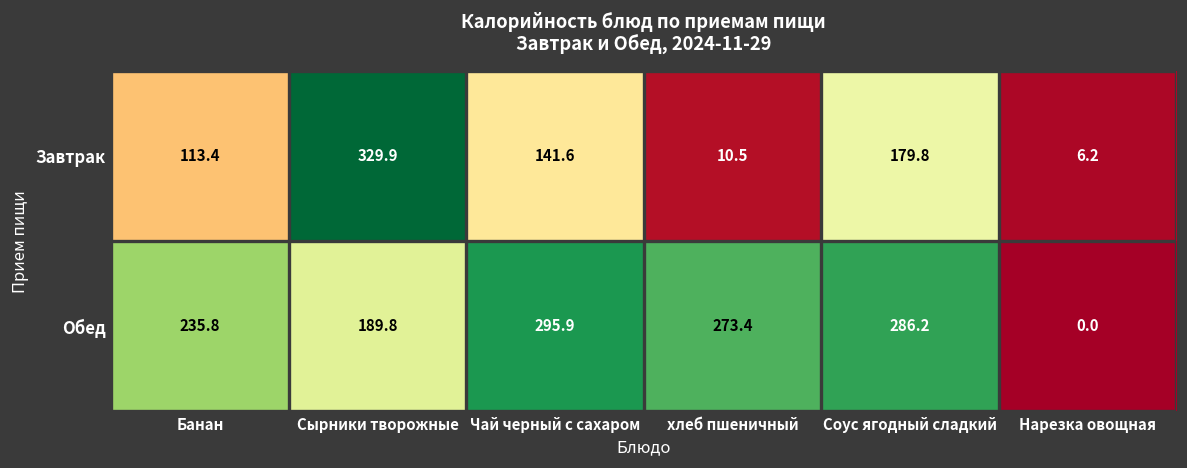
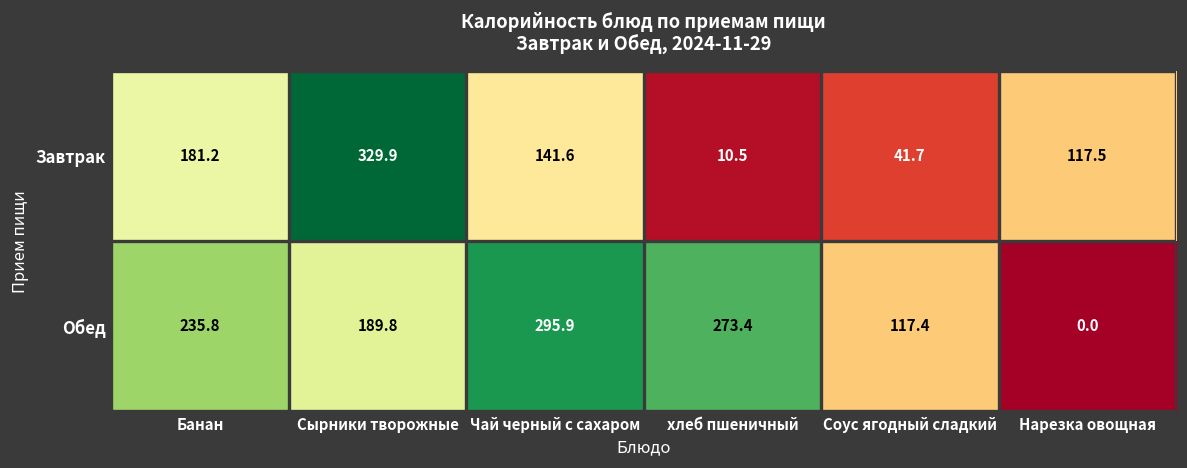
Завтрак, Банан: 113.4 -> 181.2
Завтрак, Соус ягодный сладкий: 179.8 -> 41.7
Завтрак, Нарезка овощная: 6.2 -> 117.5
Обед, Соус ягодный сладкий: 286.2 -> 117.4
